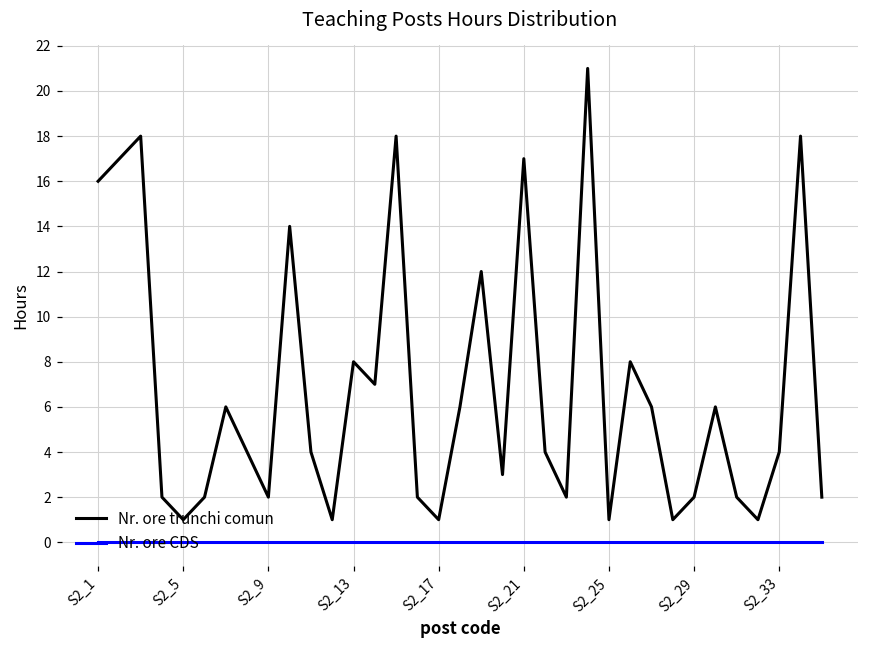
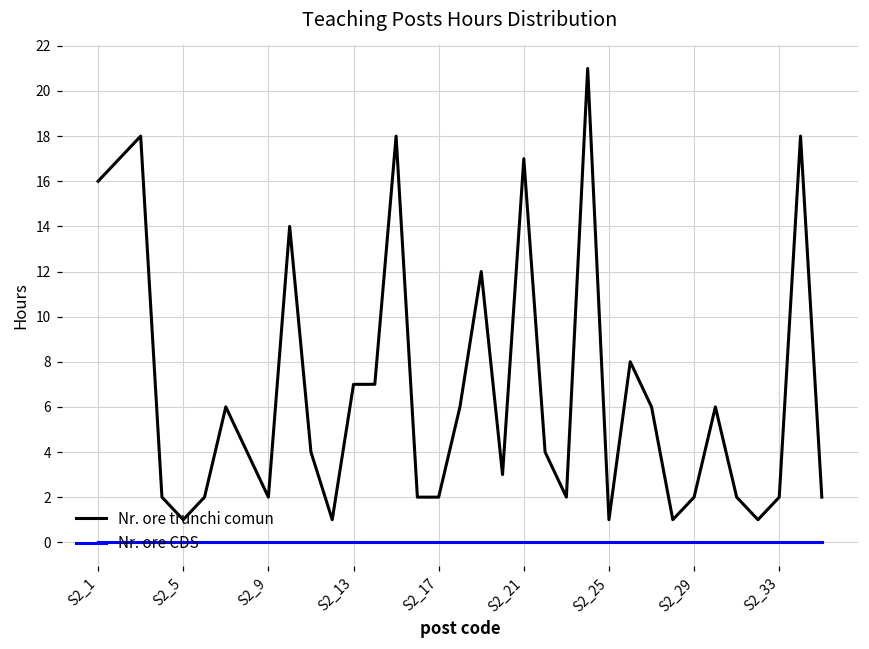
Nr. ore trunchi comun, S2_13: 8 -> 7
Nr. ore trunchi comun, S2_17: 1 -> 2
Nr. ore trunchi comun, S2_33: 4 -> 2
